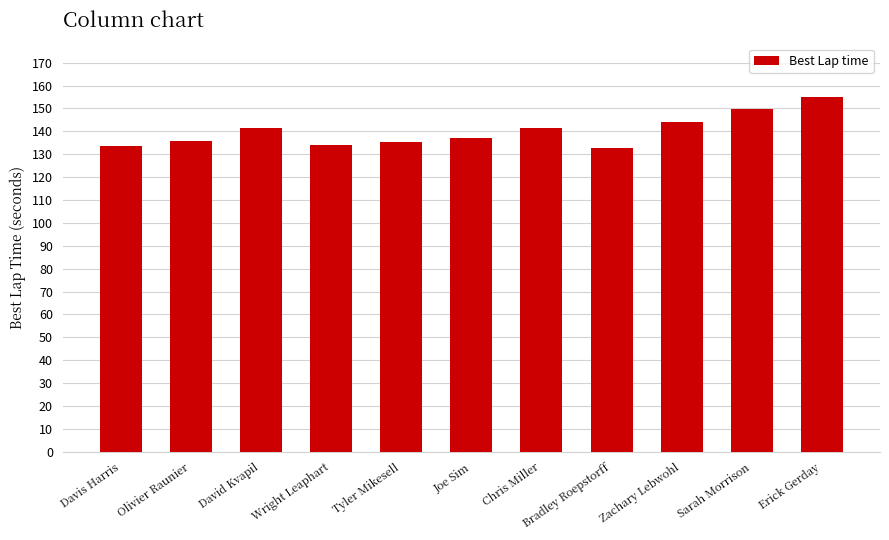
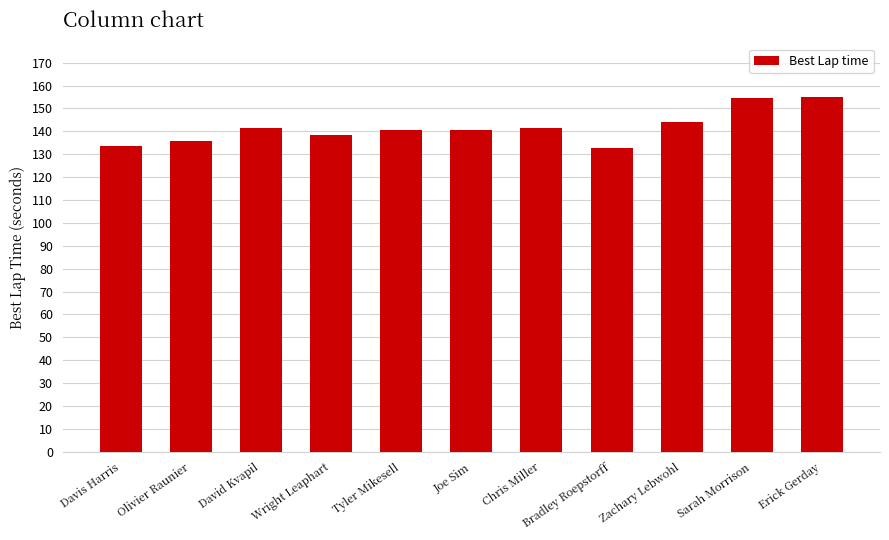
Wright Leaphart: 134 -> 138
Tyler Mikesell: 135 -> 141
Joe Sim: 137 -> 141
Sarah Morrison: 150 -> 154
